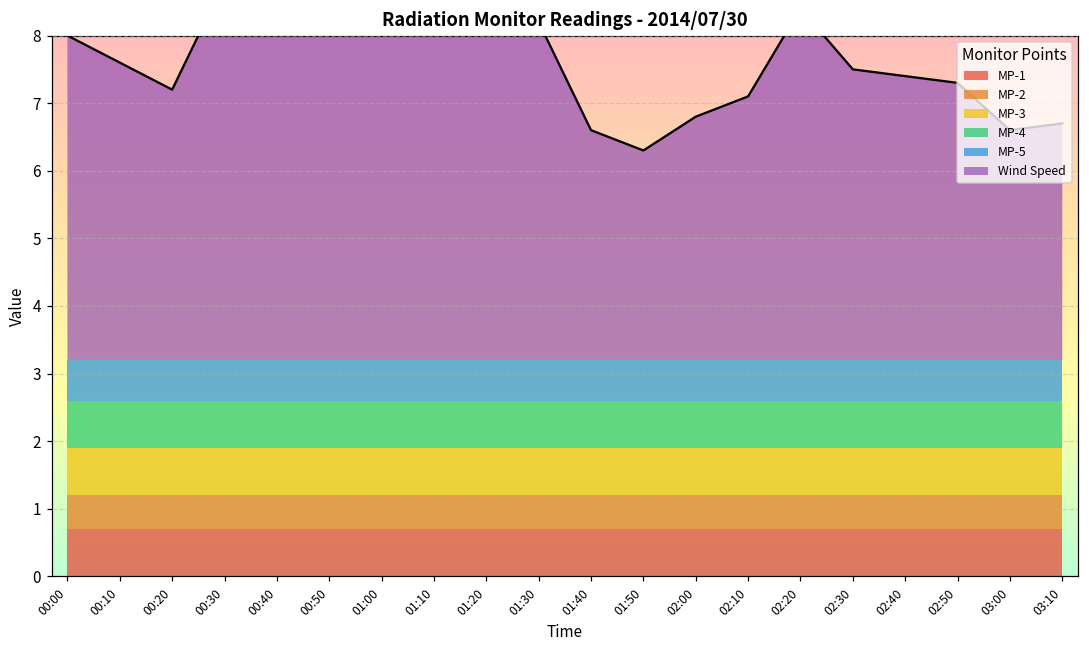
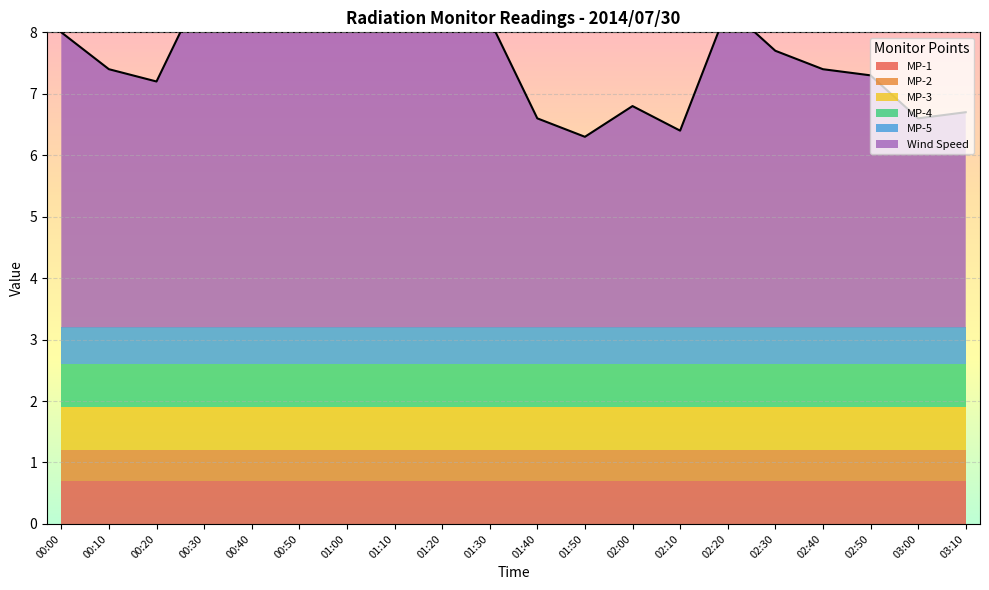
Wind Speed, 00:10: 7.6 -> 7.4
Wind Speed, 02:10: 7.1 -> 6.4
Wind Speed, 02:30: 7.5 -> 7.7
